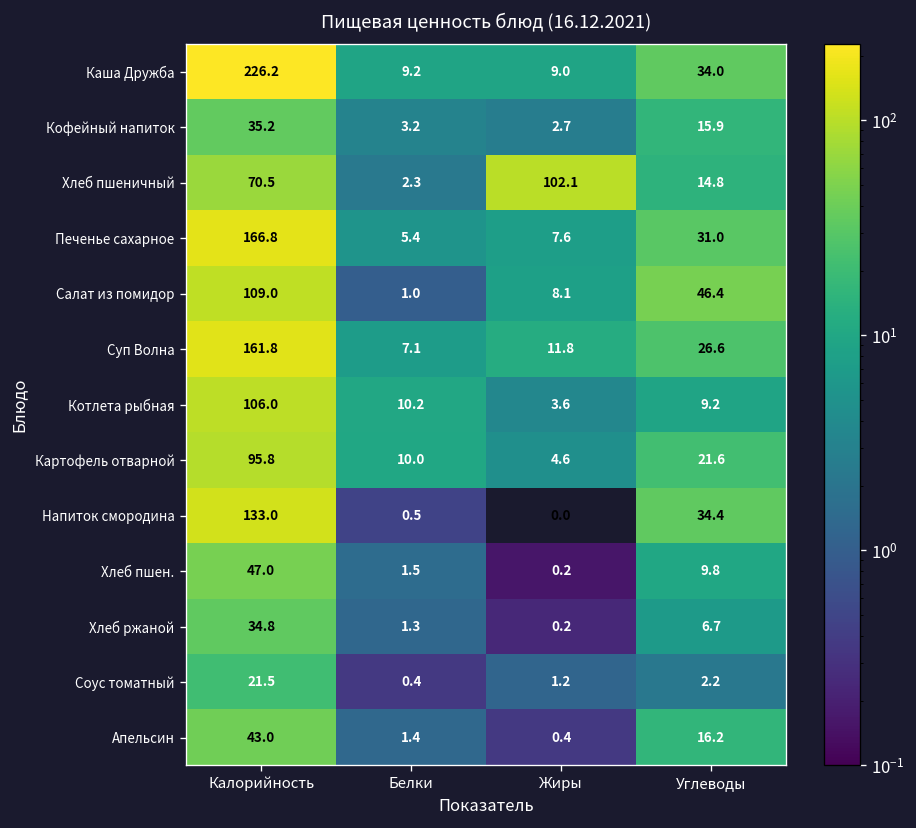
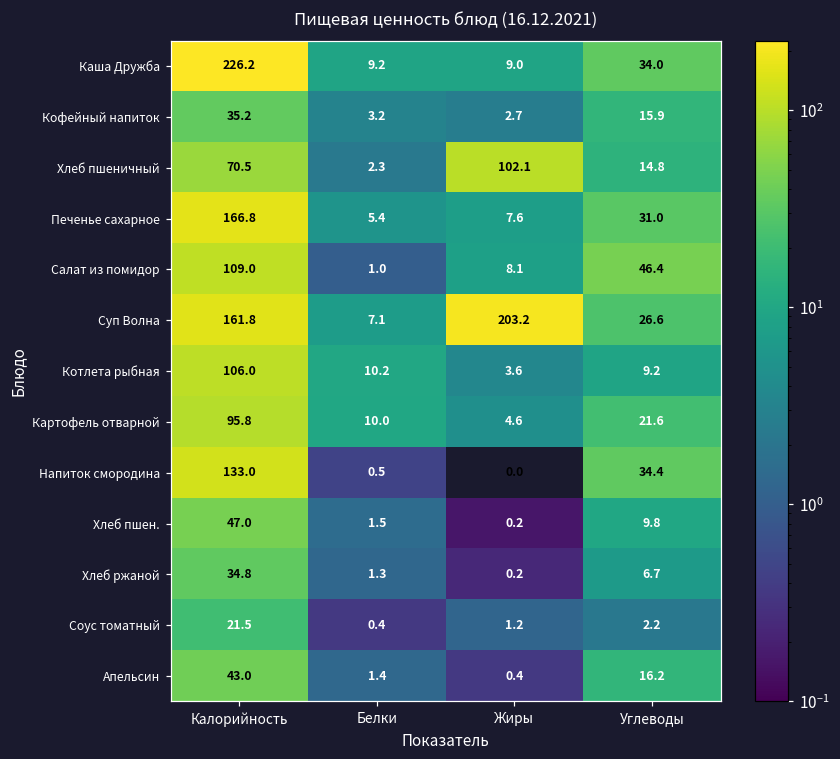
Суп Волна, Жиры: 11.8 -> 203.2
